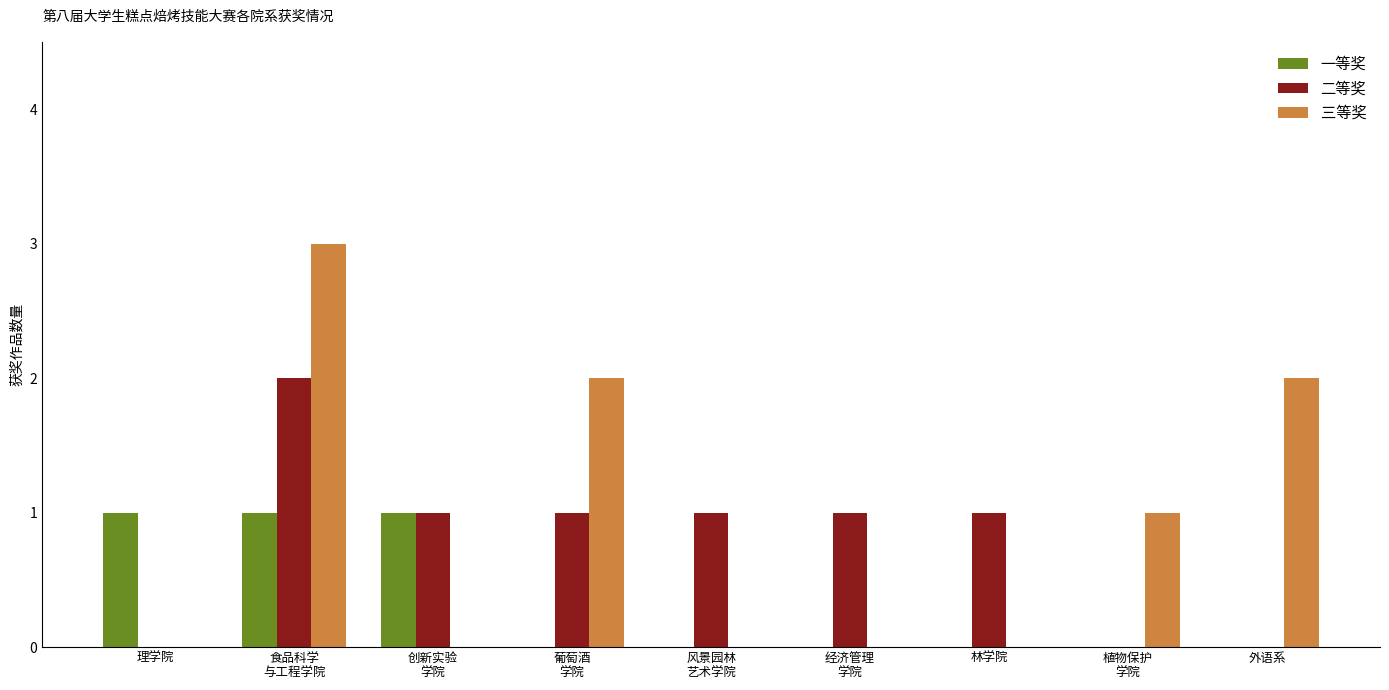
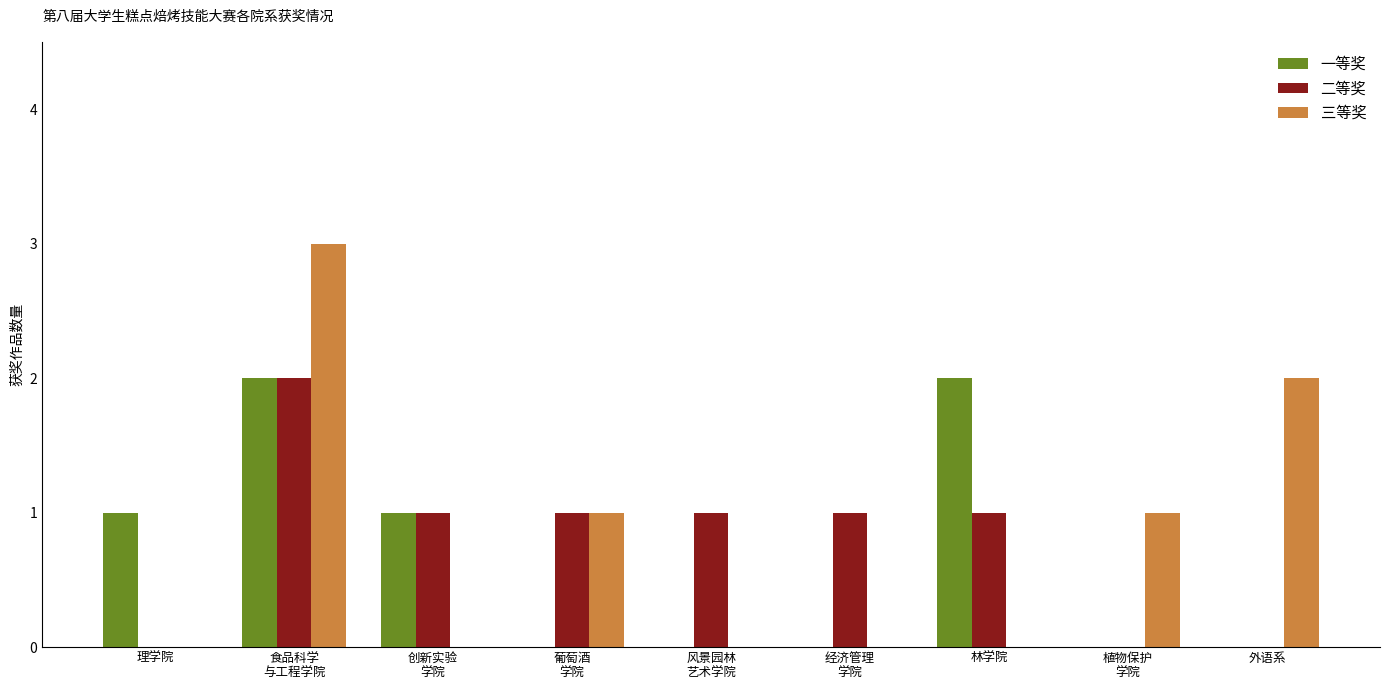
一等奖, 食品科学 与工程学院: 1 -> 2
三等奖, 葡萄酒 学院: 2 -> 1
一等奖, 林学院: 0 -> 2
